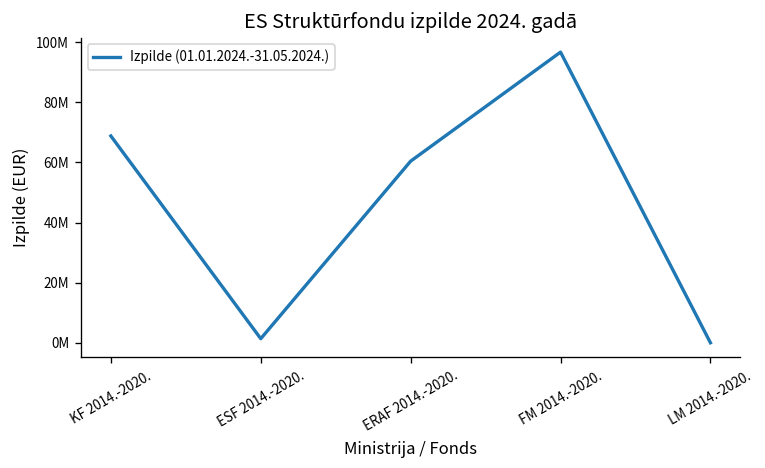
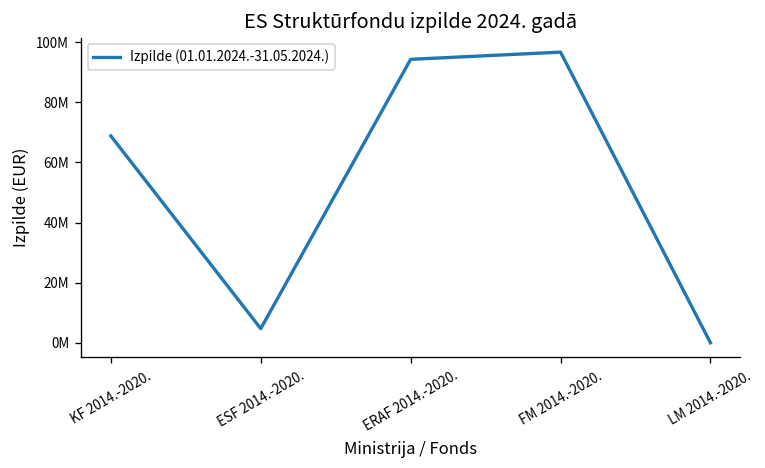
ESF 2014.-2020.: 1000000 -> 5000000
ERAF 2014.-2020.: 60000000 -> 94000000
